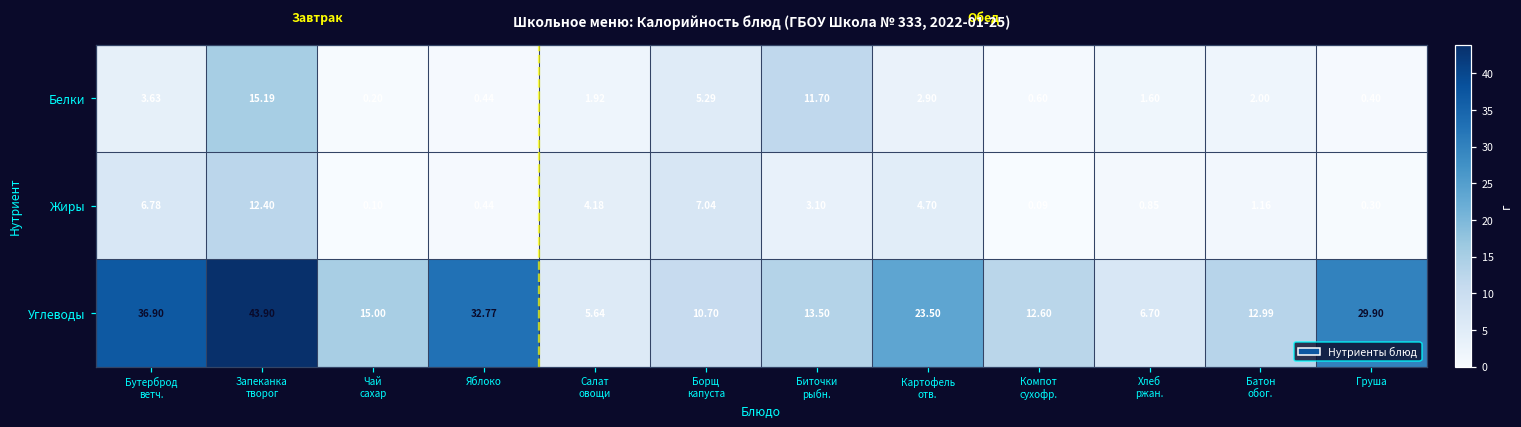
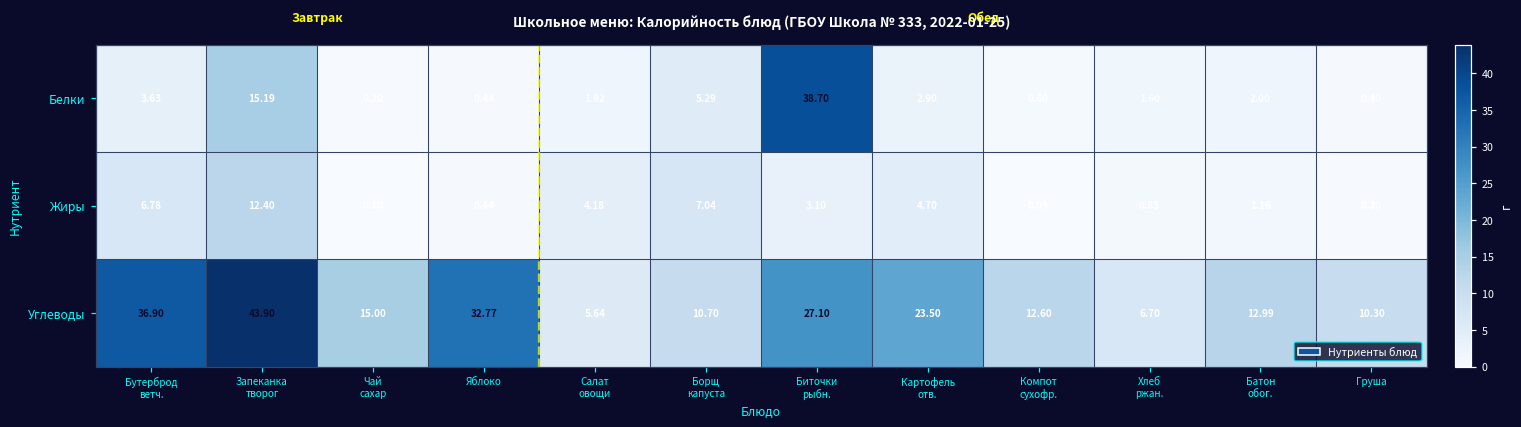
Белки, Биточки рыбн.: 11.70 -> 38.70
Углеводы, Биточки рыбн.: 13.50 -> 27.10
Углеводы, Груша: 29.90 -> 10.30
